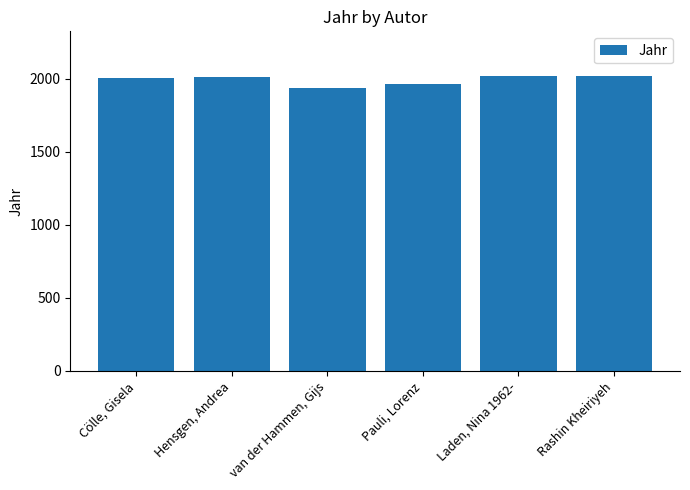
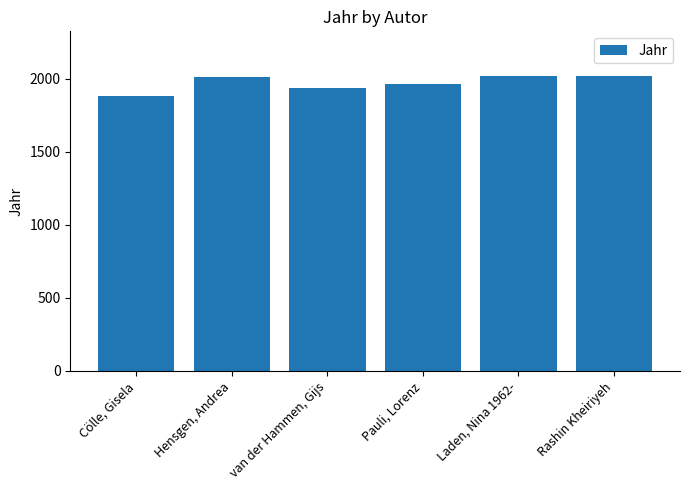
Cölle, Gisela: 2010 -> 1880
